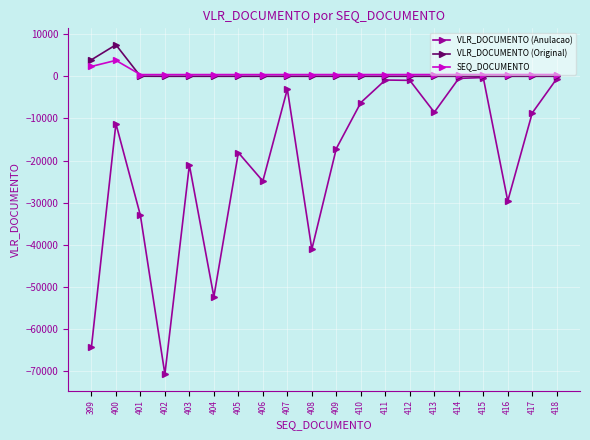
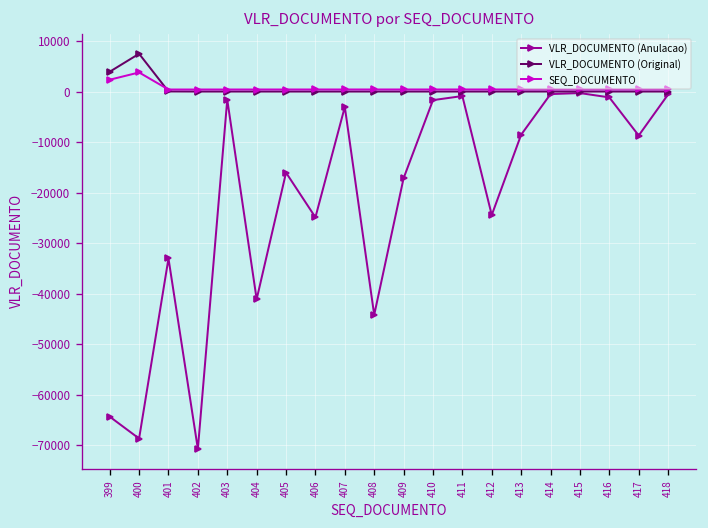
VLR_DOCUMENTO (Anulacao), 400: -11000 -> -69000
VLR_DOCUMENTO (Anulacao), 403: -21000 -> -2000
VLR_DOCUMENTO (Anulacao), 404: -52000 -> -41000
VLR_DOCUMENTO (Anulacao), 405: -18000 -> -16000
VLR_DOCUMENTO (Anulacao), 408: -41000 -> -44000
VLR_DOCUMENTO (Anulacao), 410: -6000 -> -2000
VLR_DOCUMENTO (Anulacao), 412: -1000 -> -24000
VLR_DOCUMENTO (Anulacao), 416: -30000 -> -1000
